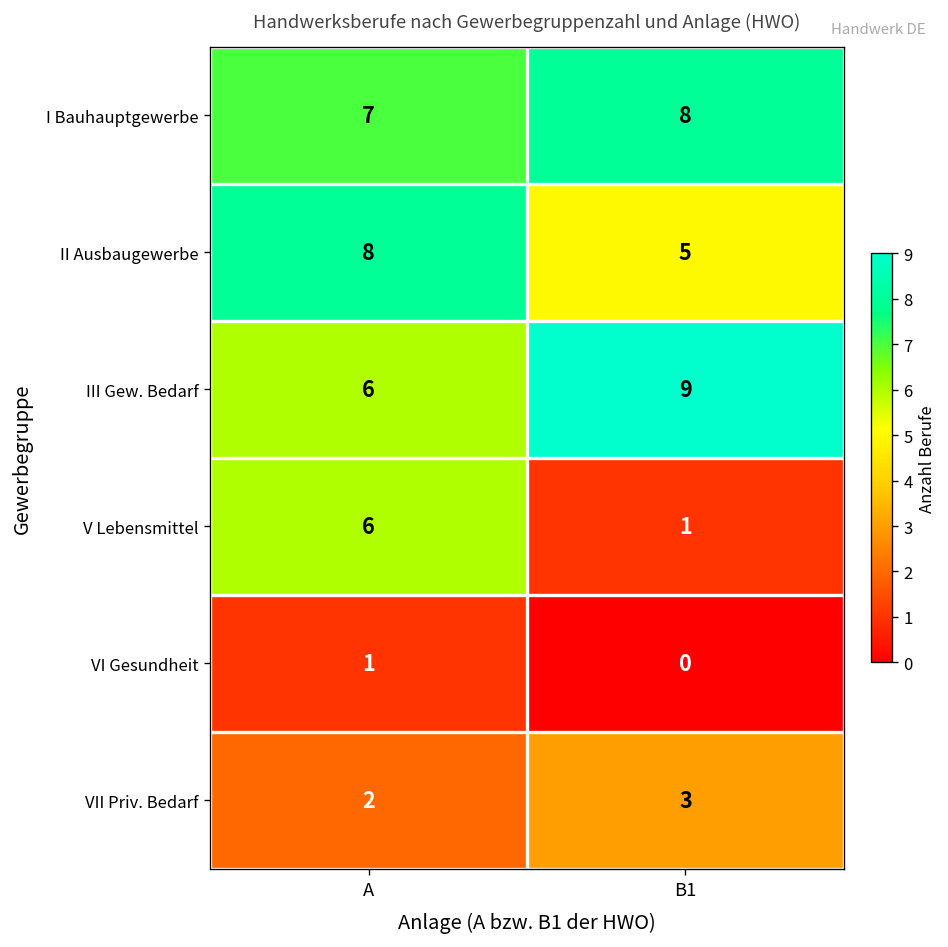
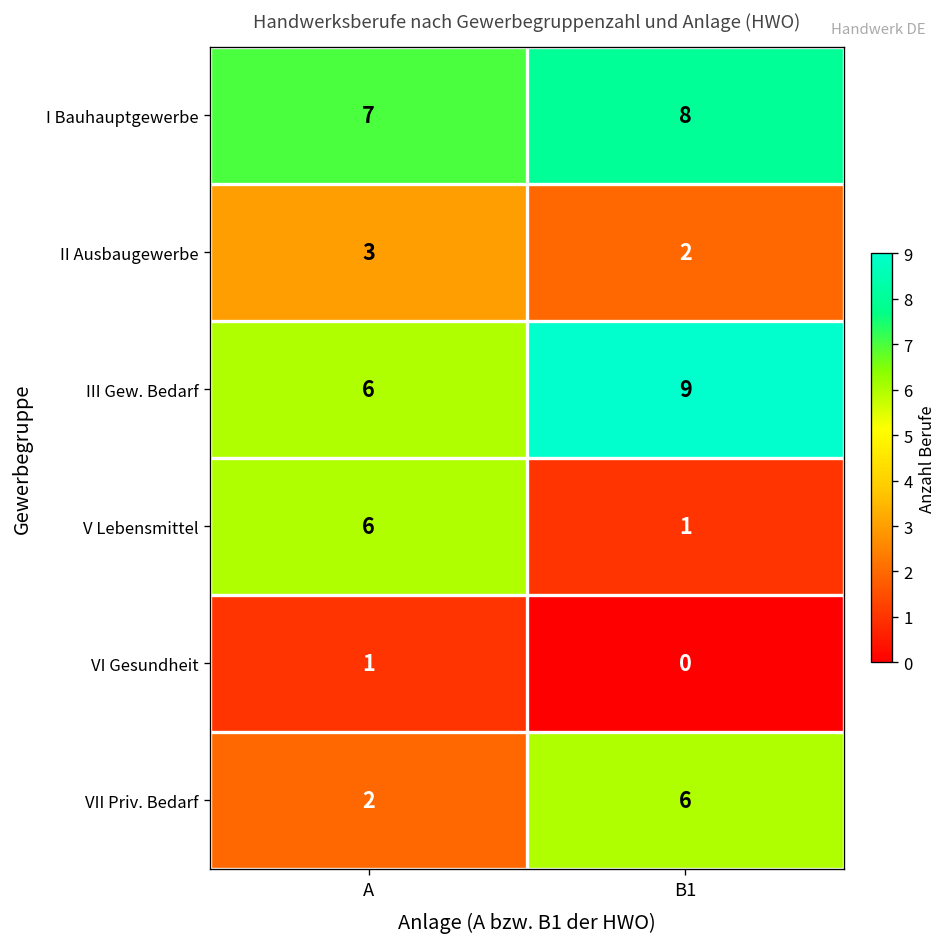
II Ausbaugewerbe, A: 8 -> 3
II Ausbaugewerbe, B1: 5 -> 2
VII Priv. Bedarf, B1: 3 -> 6
